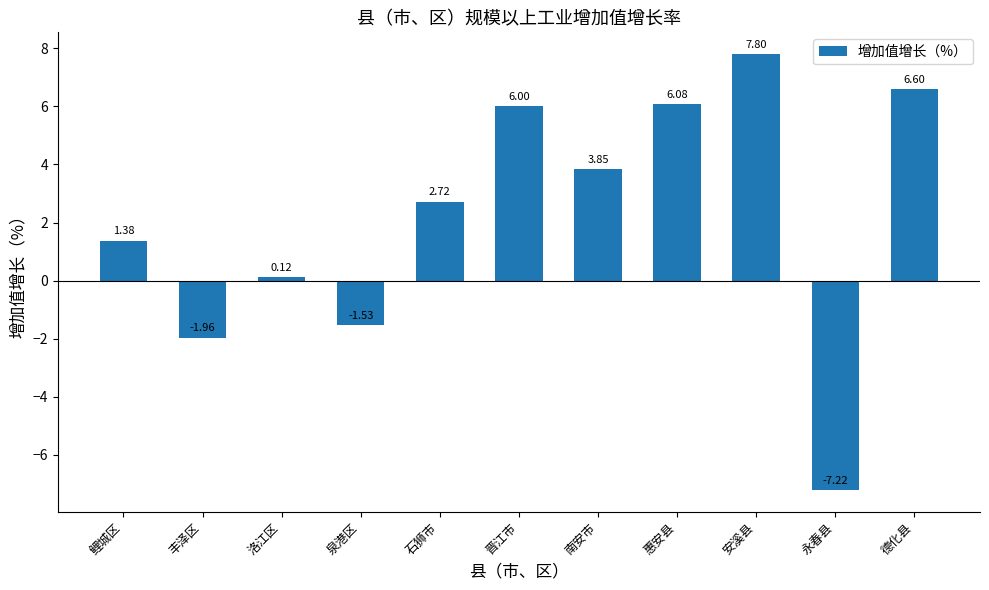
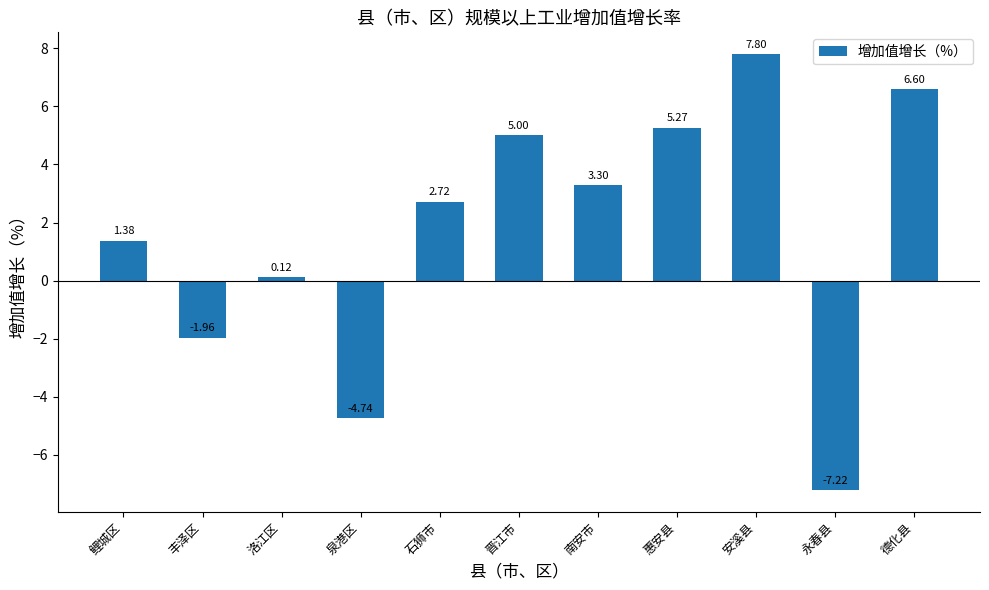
泉港区: -1.53 -> -4.74
晋江市: 6.00 -> 5.00
南安市: 3.85 -> 3.30
惠安县: 6.08 -> 5.27
